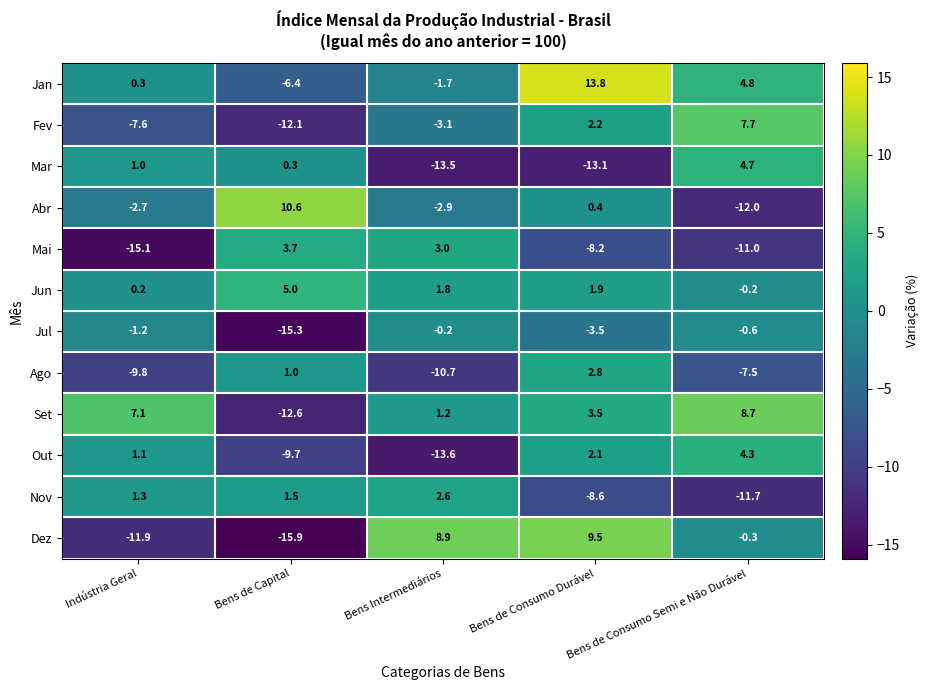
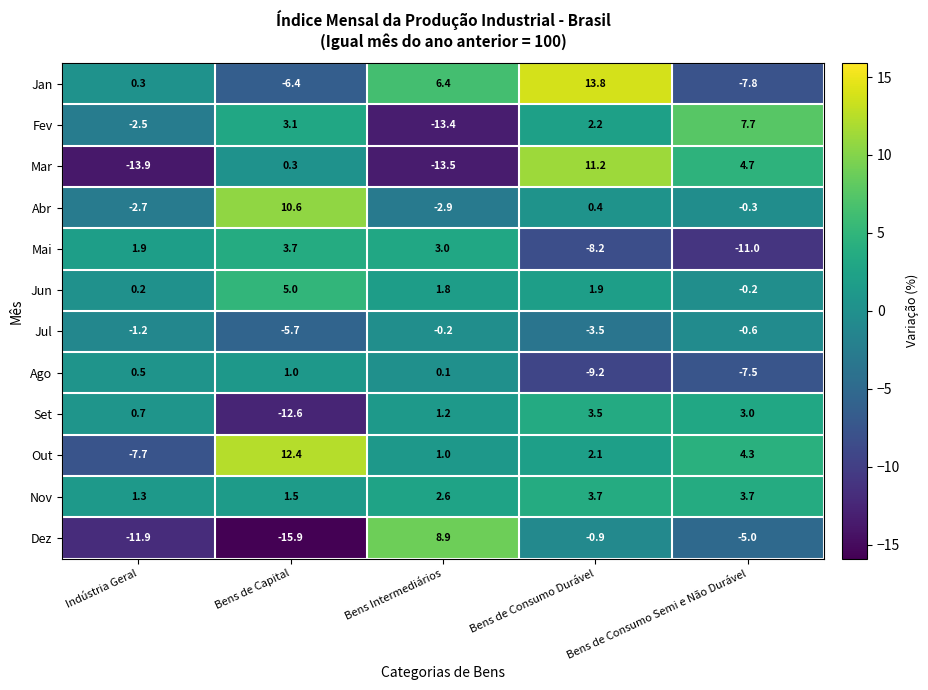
Jan, Bens Intermediários: -1.7 -> 6.4
Jan, Bens de Consumo Semi e Não Durável: 4.8 -> -7.8
Fev, Indústria Geral: -7.6 -> -2.5
Fev, Bens de Capital: -12.1 -> 3.1
Fev, Bens Intermediários: -3.1 -> -13.4
Mar, Indústria Geral: 1.0 -> -13.9
Mar, Bens de Consumo Durável: -13.1 -> 11.2
Abr, Bens de Consumo Semi e Não Durável: -12.0 -> -0.3
Mai, Indústria Geral: -15.1 -> 1.9
Jul, Bens de Capital: -15.3 -> -5.7
Ago, Indústria Geral: -9.8 -> 0.5
Ago, Bens Intermediários: -10.7 -> 0.1
Ago, Bens de Consumo Durável: 2.8 -> -9.2
Set, Indústria Geral: 7.1 -> 0.7
Set, Bens de Consumo Semi e Não Durável: 8.7 -> 3.0
Out, Indústria Geral: 1.1 -> -7.7
Out, Bens de Capital: -9.7 -> 12.4
Out, Bens Intermediários: -13.6 -> 1.0
Nov, Bens de Consumo Durável: -8.6 -> 3.7
Nov, Bens de Consumo Semi e Não Durável: -11.7 -> 3.7
Dez, Bens de Consumo Durável: 9.5 -> -0.9
Dez, Bens de Consumo Semi e Não Durável: -0.3 -> -5.0
